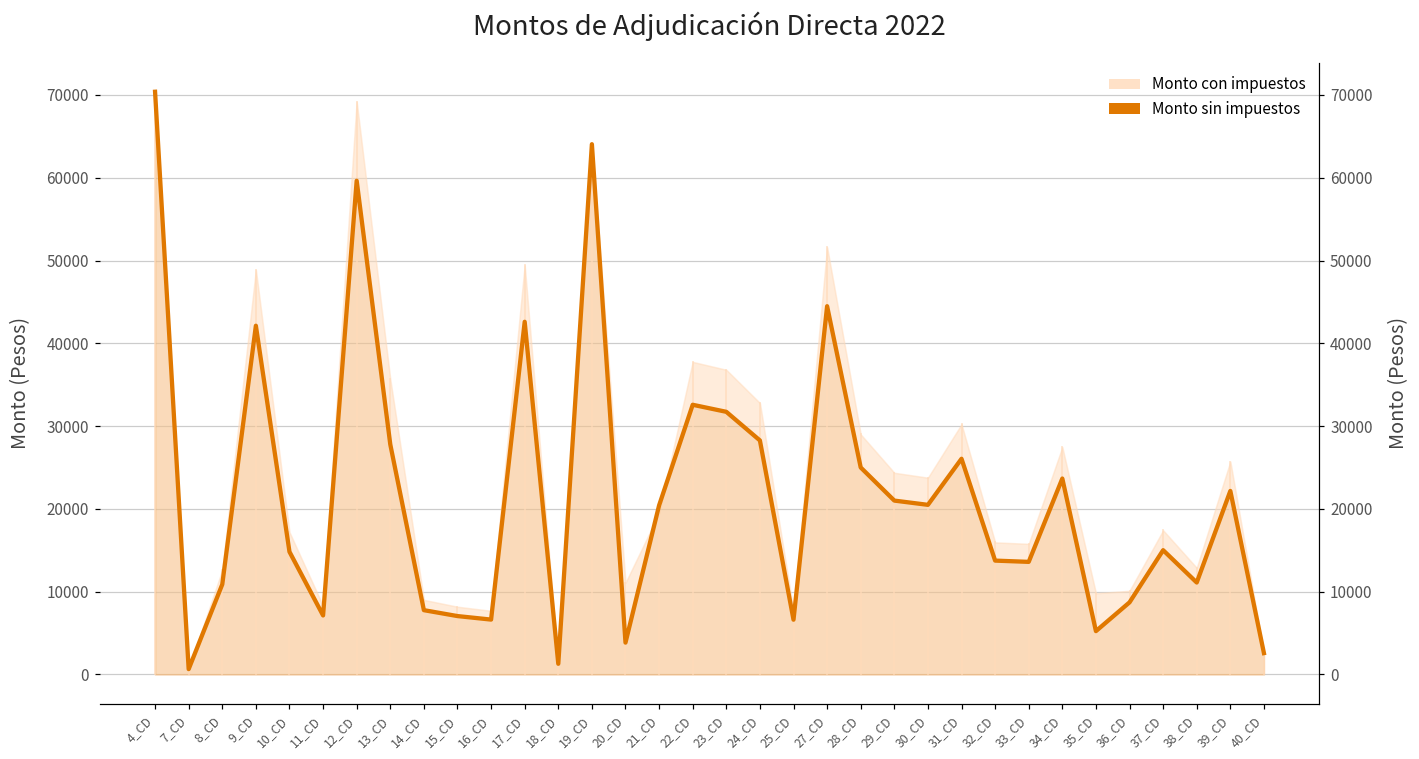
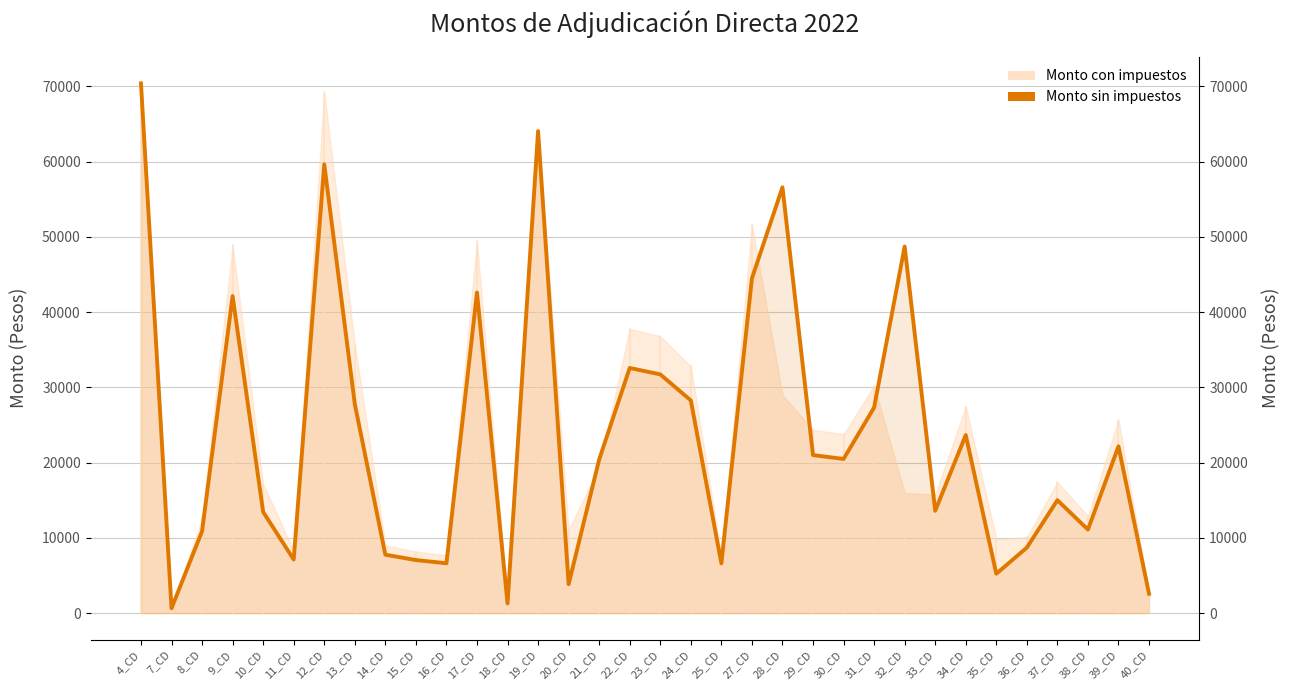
Monto sin impuestos, 10_CD: 15000 -> 13000
Monto sin impuestos, 28_CD: 25000 -> 57000
Monto sin impuestos, 31_CD: 26000 -> 27000
Monto sin impuestos, 32_CD: 14000 -> 49000
